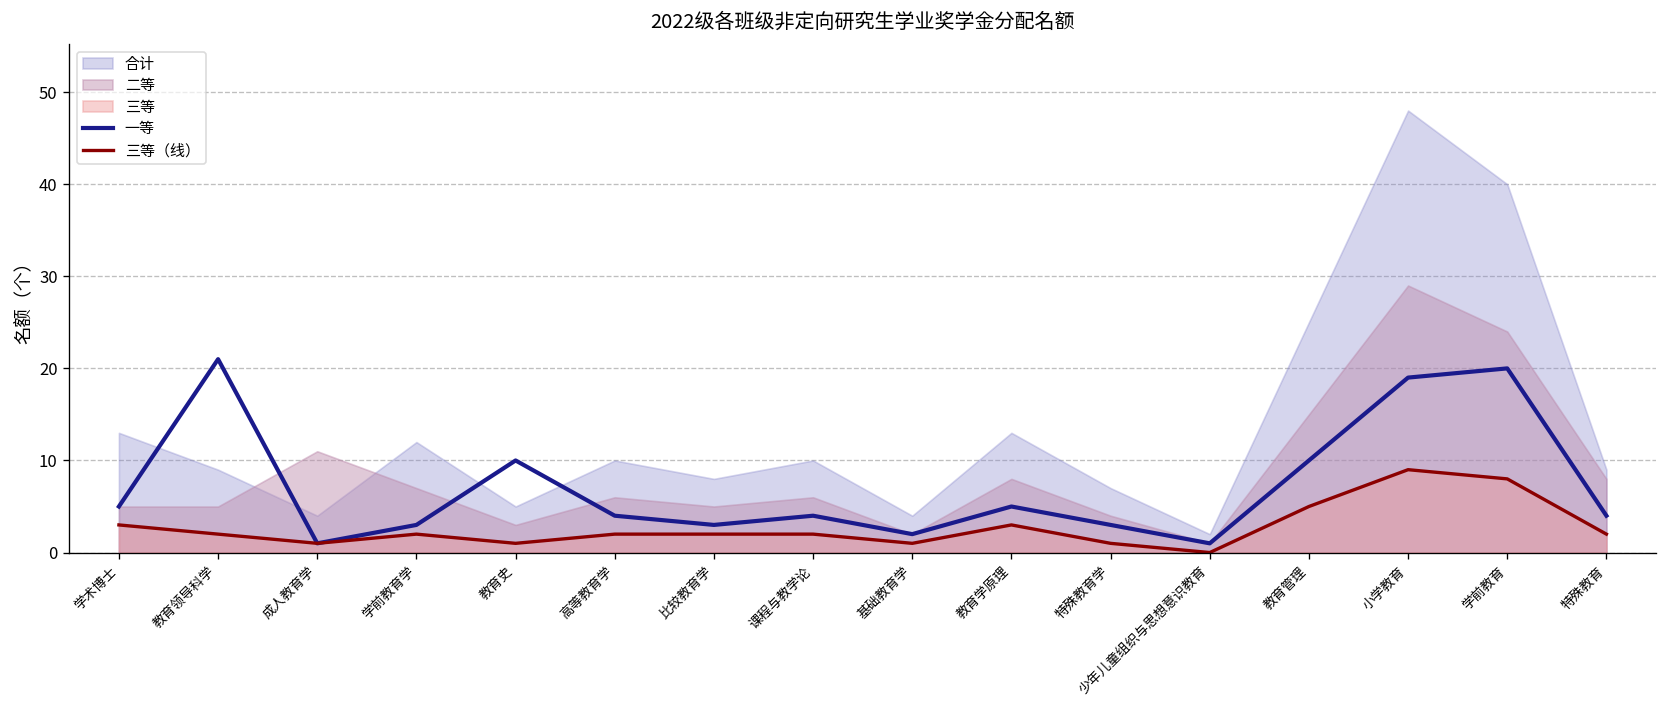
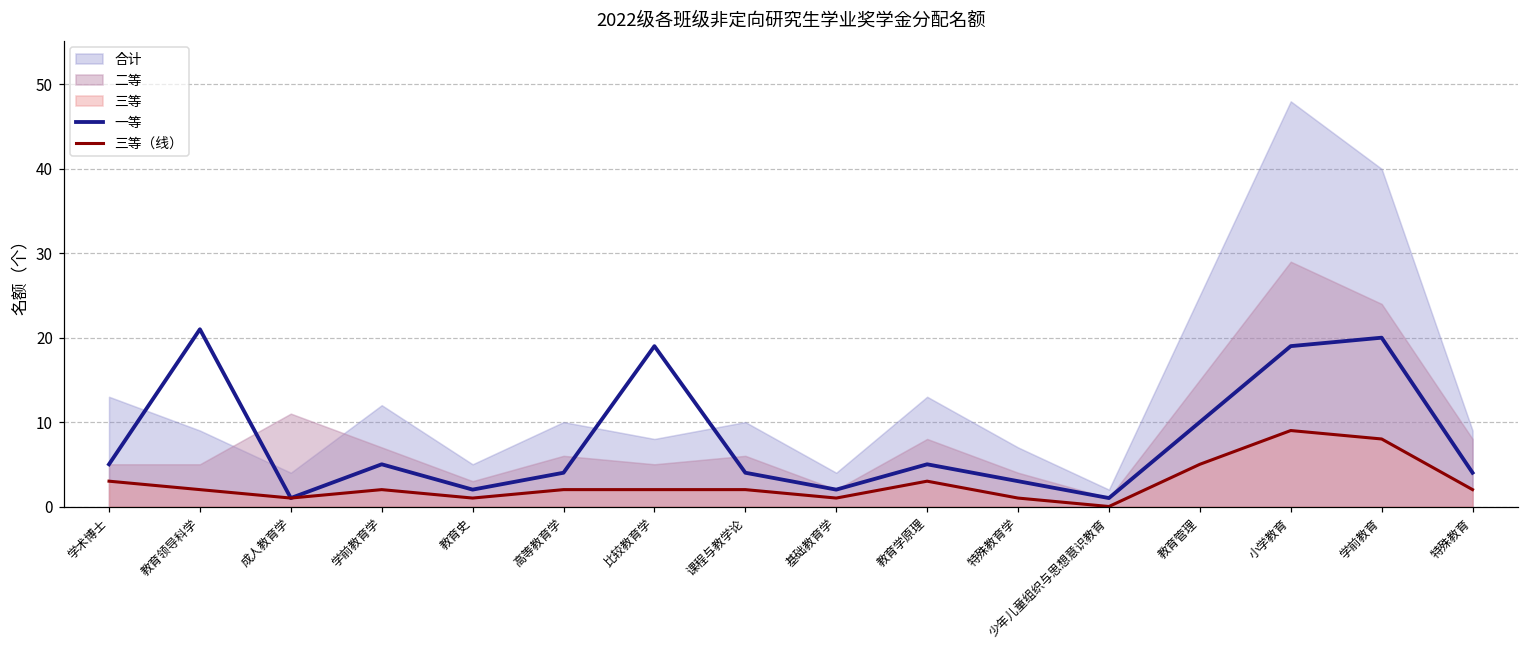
一等, 学前教育学: 3 -> 5
一等, 教育史: 10 -> 2
一等, 比较教育学: 3 -> 19
